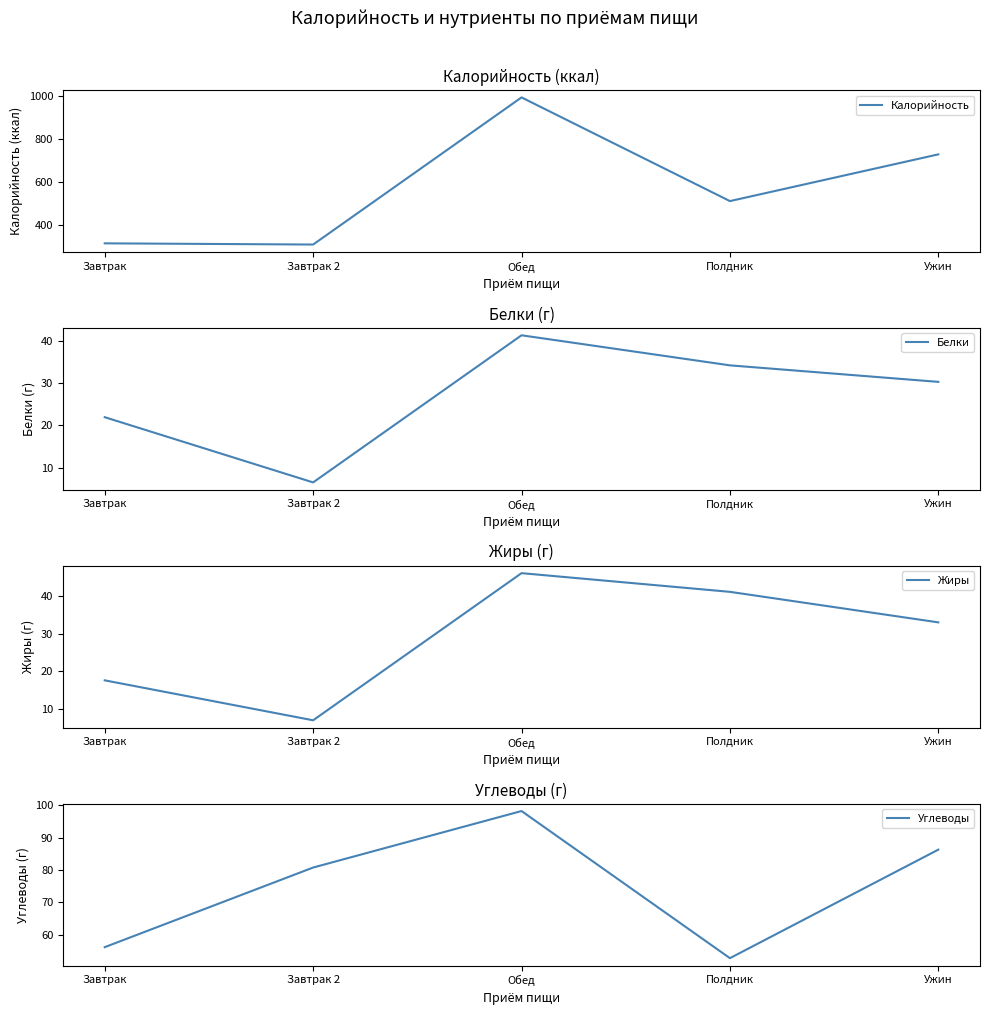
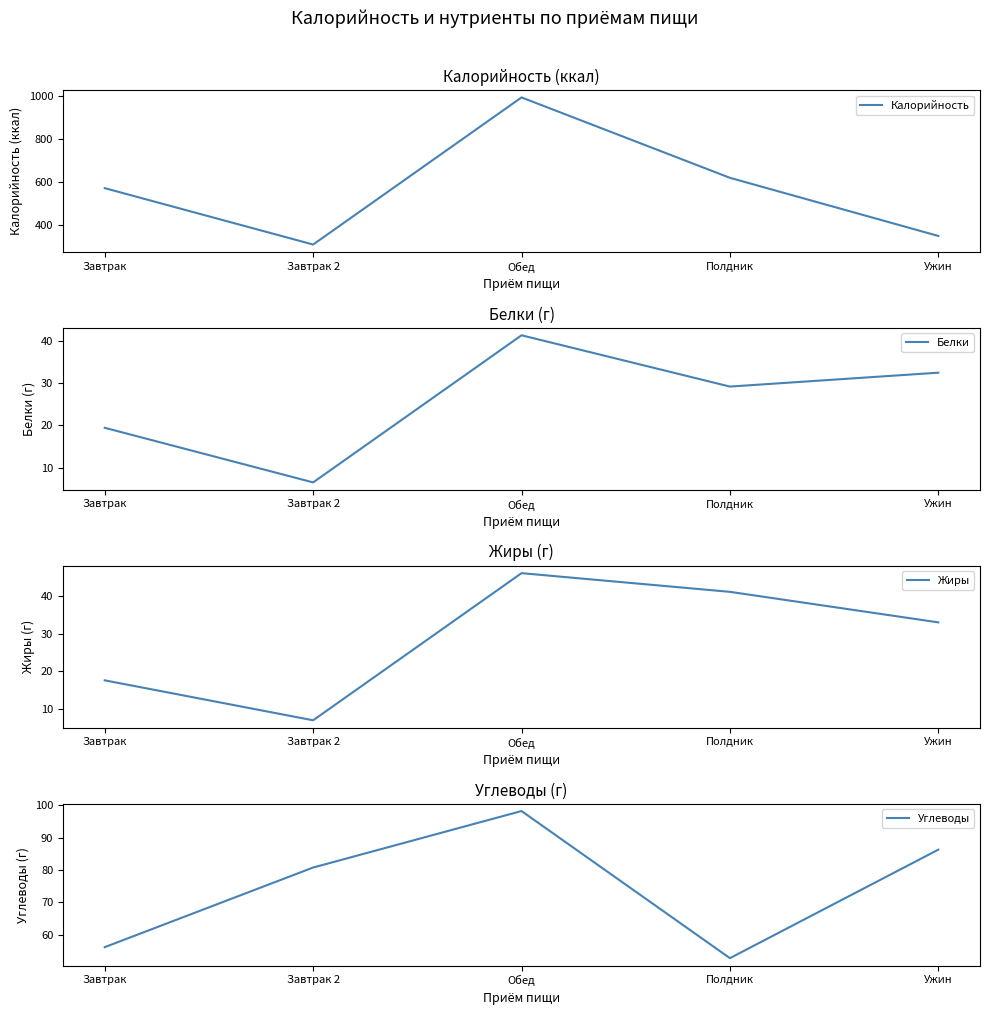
Калорийность (ккал), Завтрак: 310 -> 570
Калорийность (ккал), Полдник: 510 -> 620
Калорийность (ккал), Ужин: 730 -> 350
Белки (г), Завтрак: 22 -> 19
Белки (г), Полдник: 34 -> 29
Белки (г), Ужин: 30 -> 32
